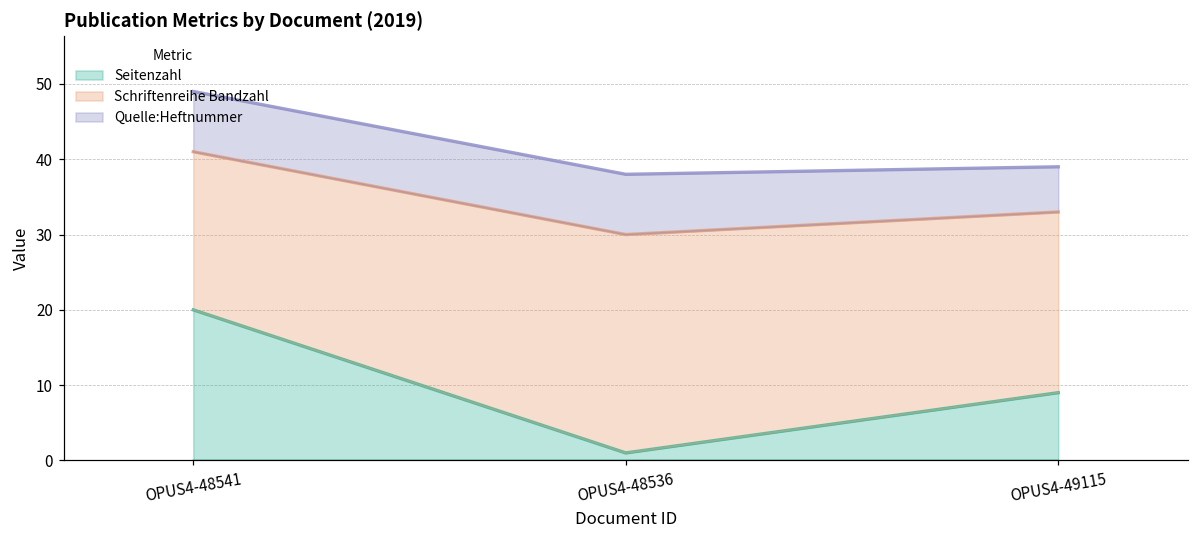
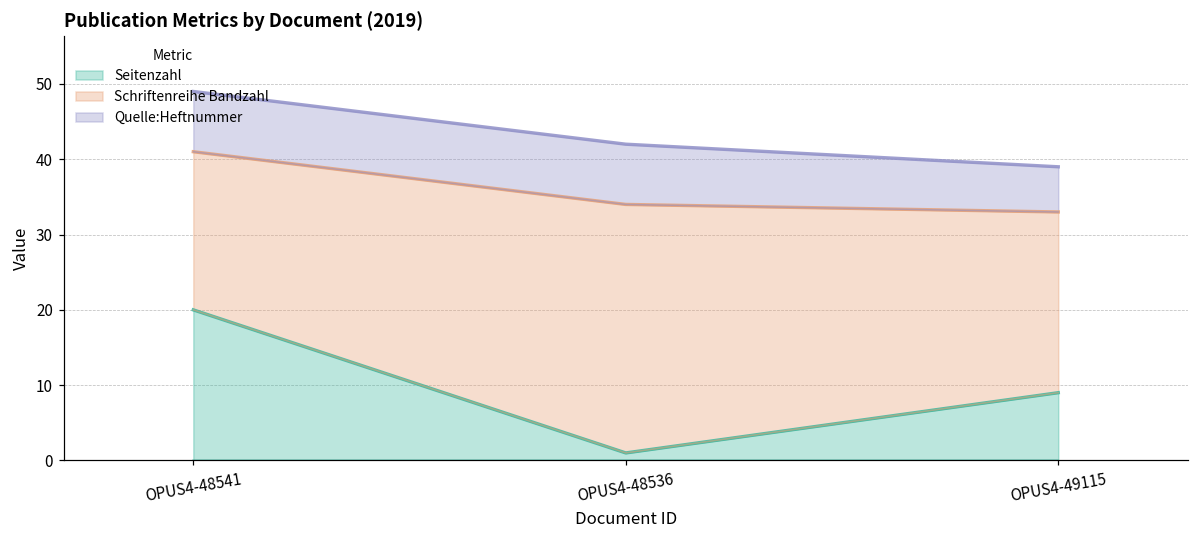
Schriftenreihe Bandzahl, OPUS4-48536: 29 -> 33
